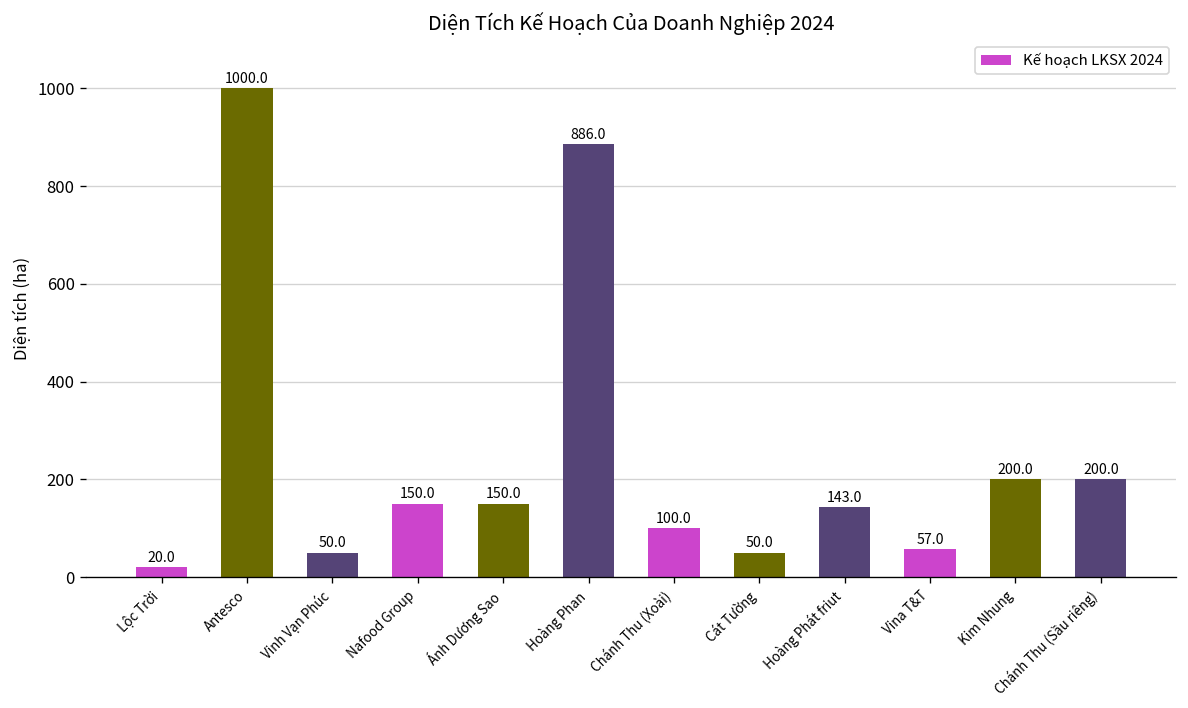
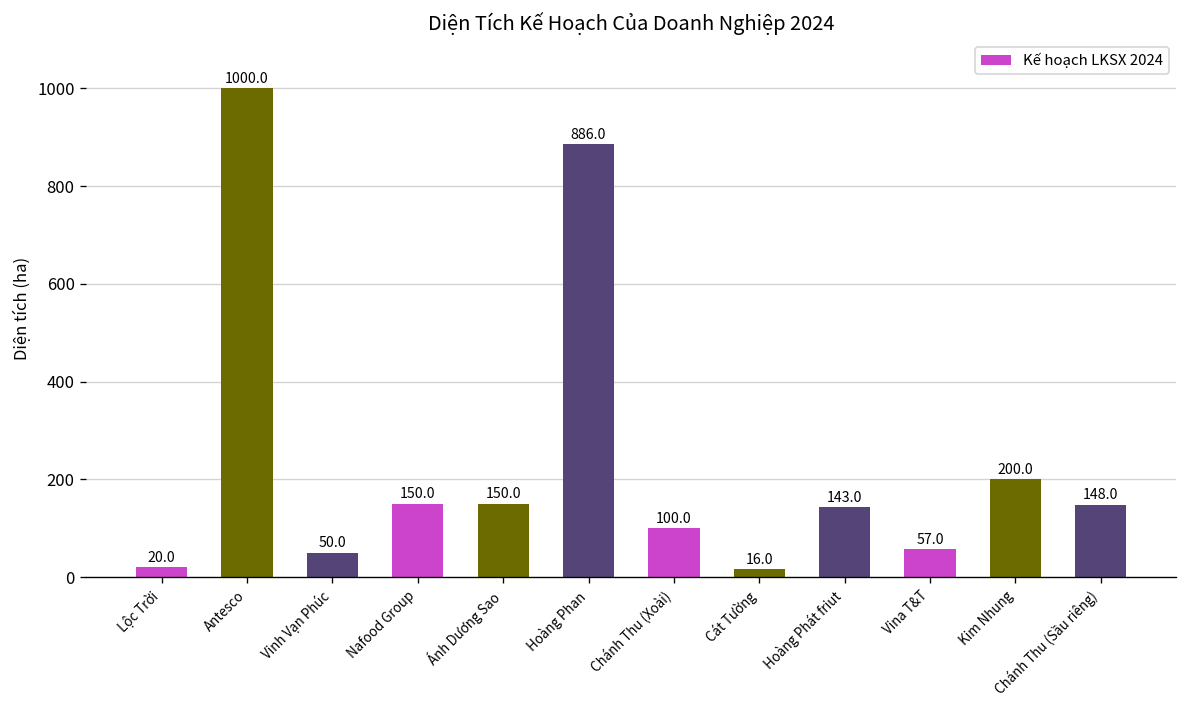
Cát Tường: 50.0 -> 16.0
Chánh Thu (Sầu riêng): 200.0 -> 148.0
